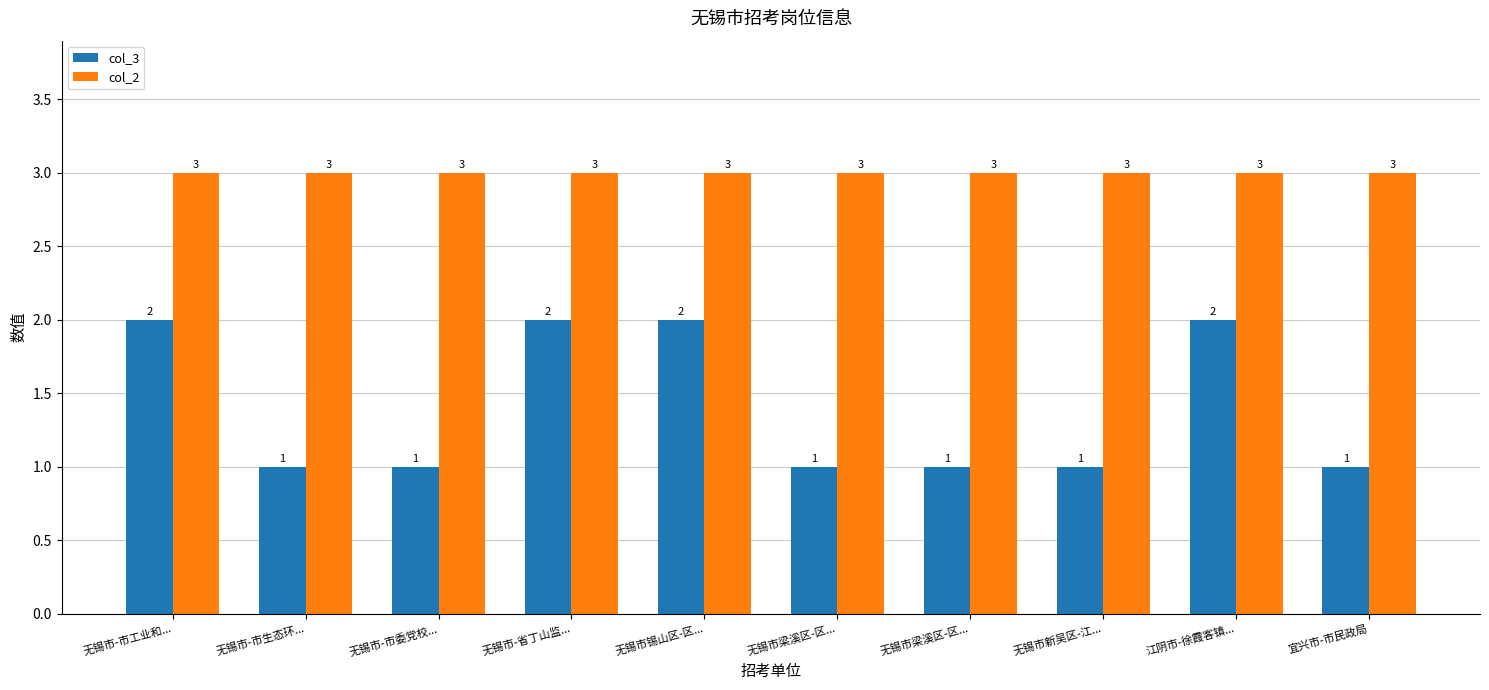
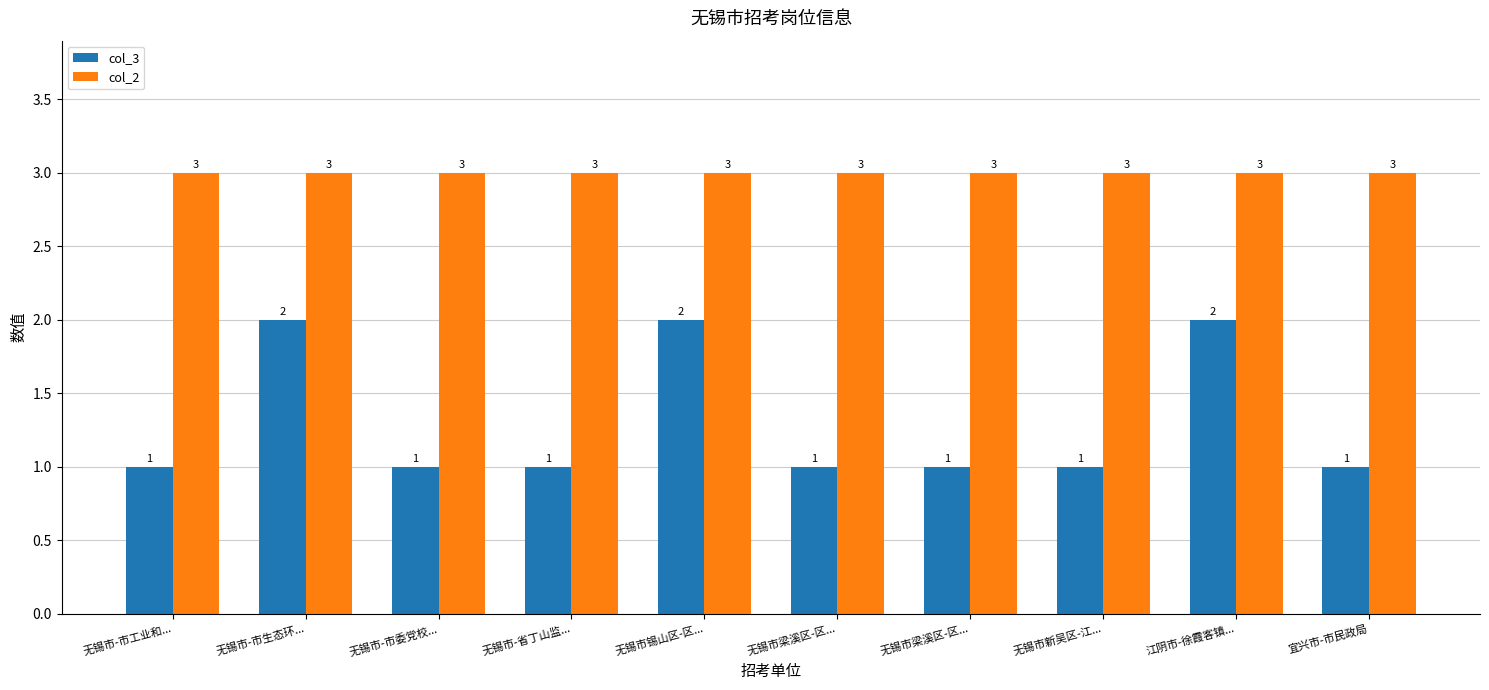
col_3, 无锡市-市工业和...: 2 -> 1
col_3, 无锡市-市生态环...: 1 -> 2
col_3, 无锡市-省丁山监...: 2 -> 1
